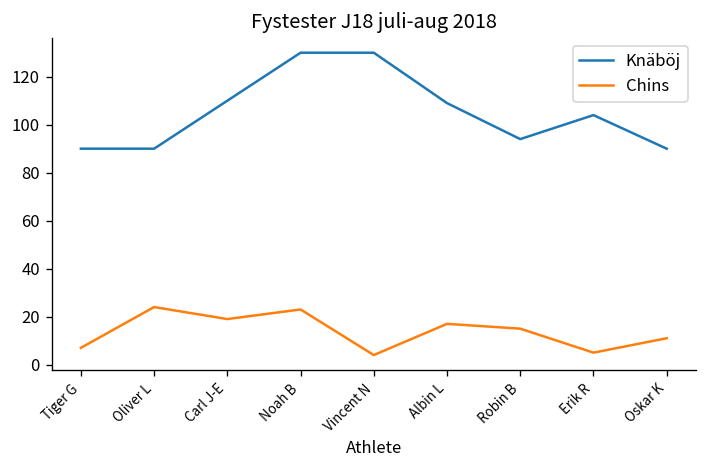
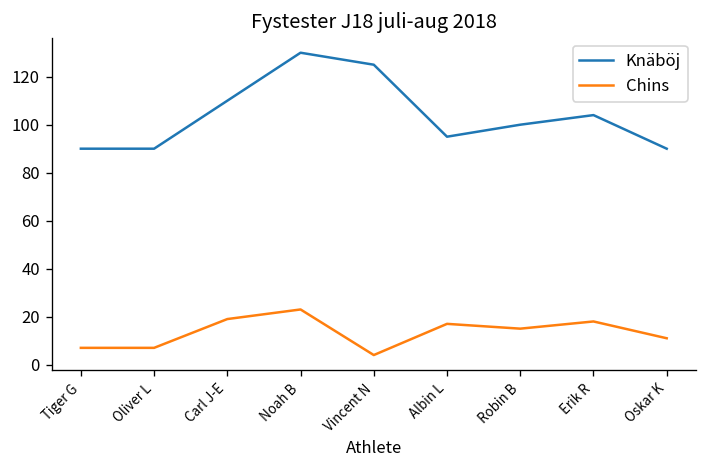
Chins, Oliver L: 24 -> 7
Knäböj, Vincent N: 130 -> 125
Knäböj, Albin L: 109 -> 95
Knäböj, Robin B: 94 -> 100
Chins, Erik R: 5 -> 18
